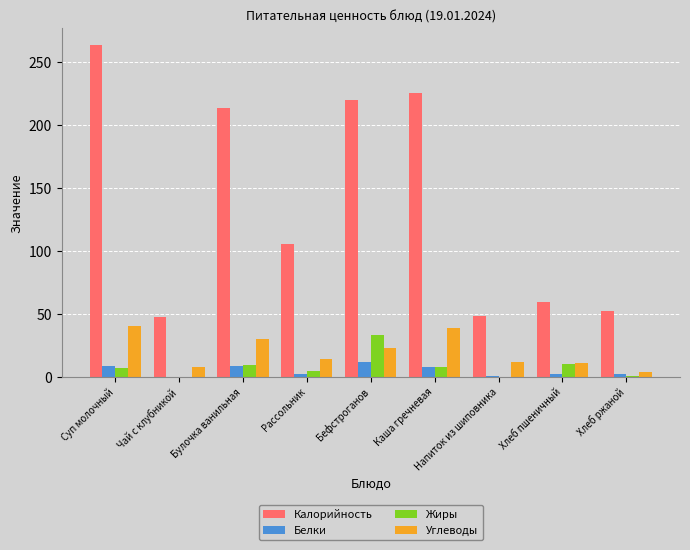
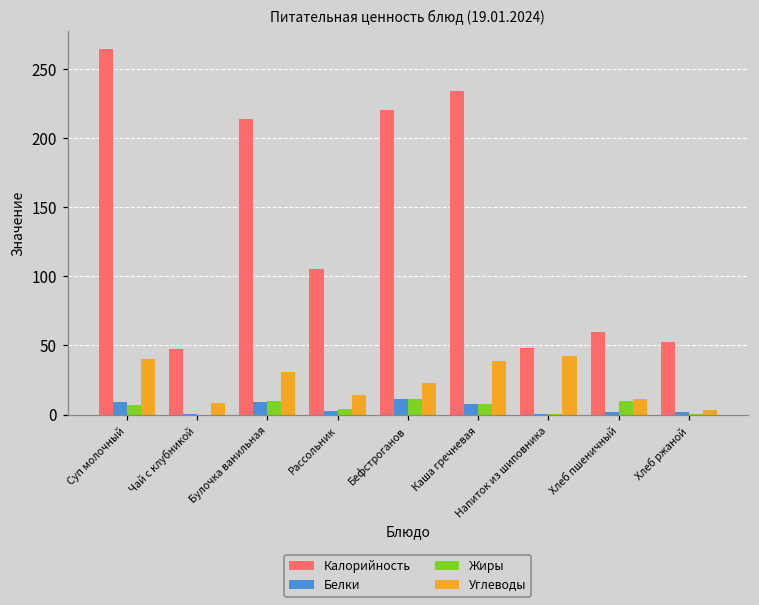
Жиры, Бефстроганов: 33 -> 11
Калорийность, Каша гречневая: 226 -> 234
Углеводы, Напиток из шиповника: 11 -> 42
